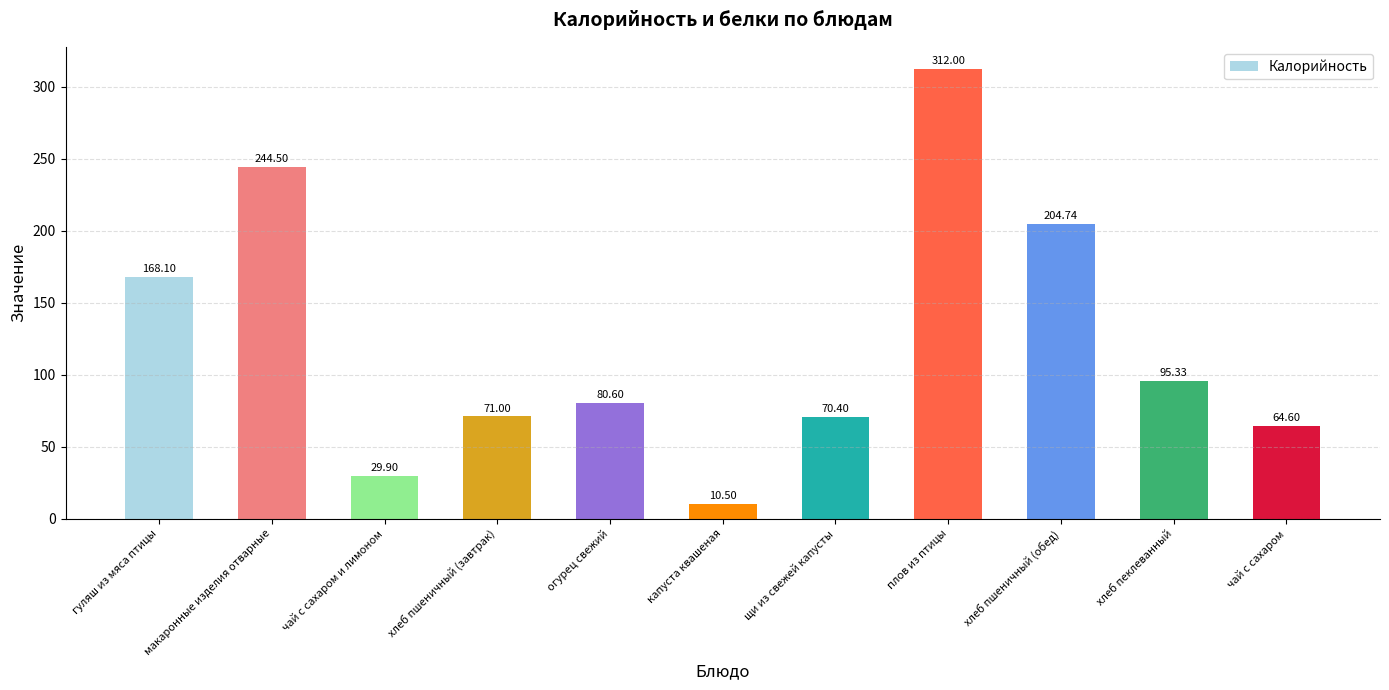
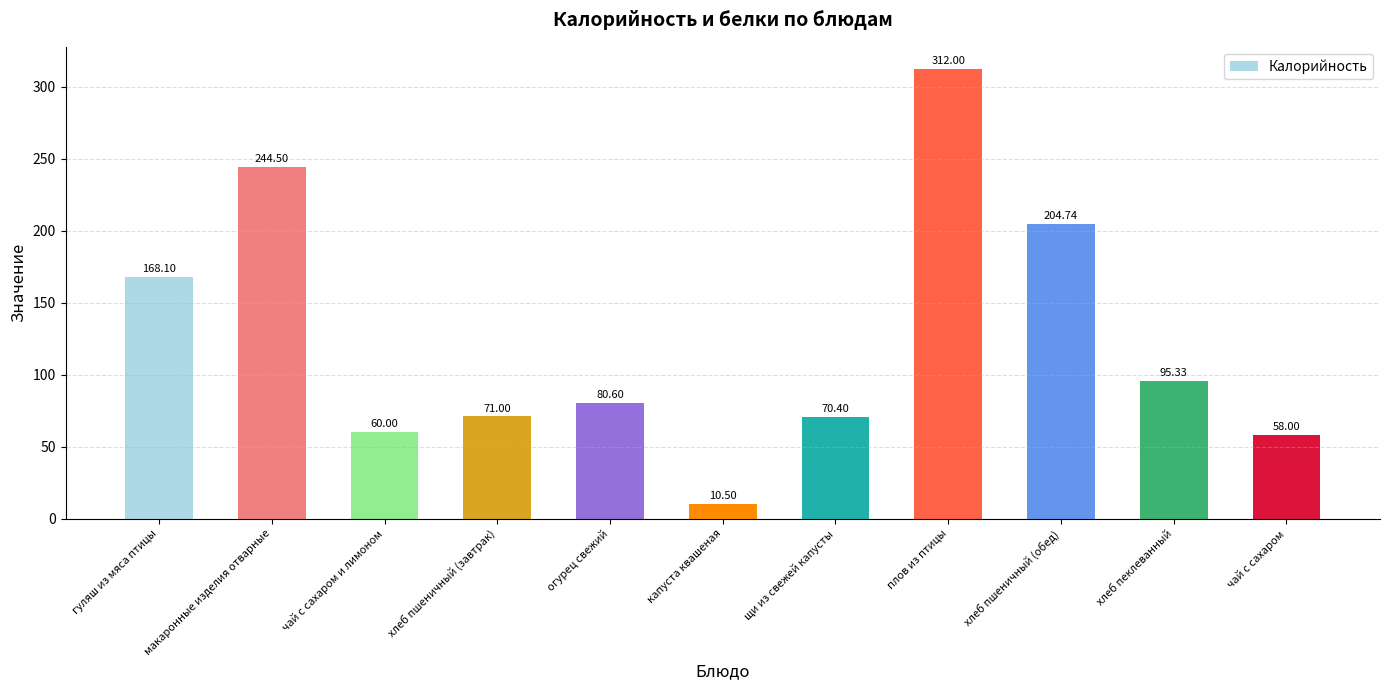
чай с сахаром и лимоном: 29.90 -> 60.00
чай с сахаром: 64.60 -> 58.00
